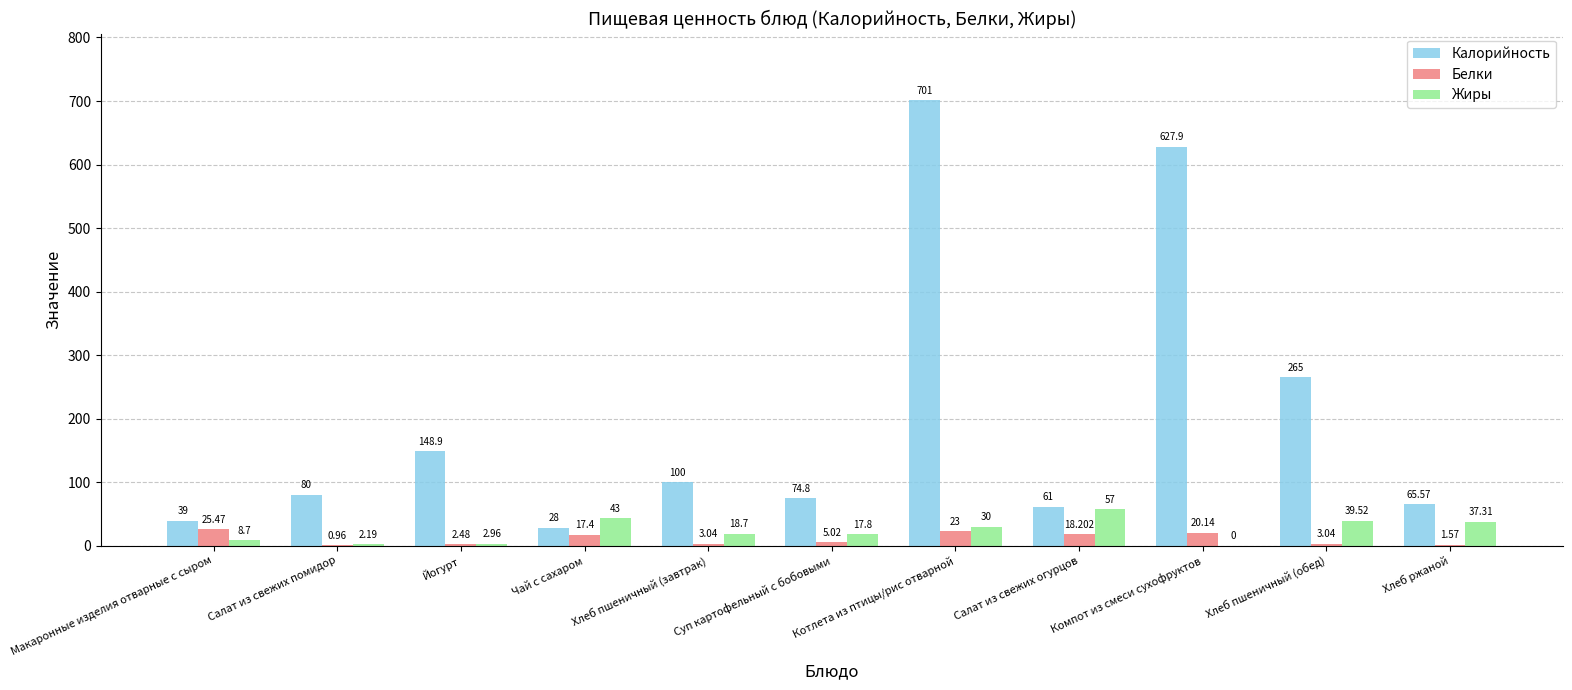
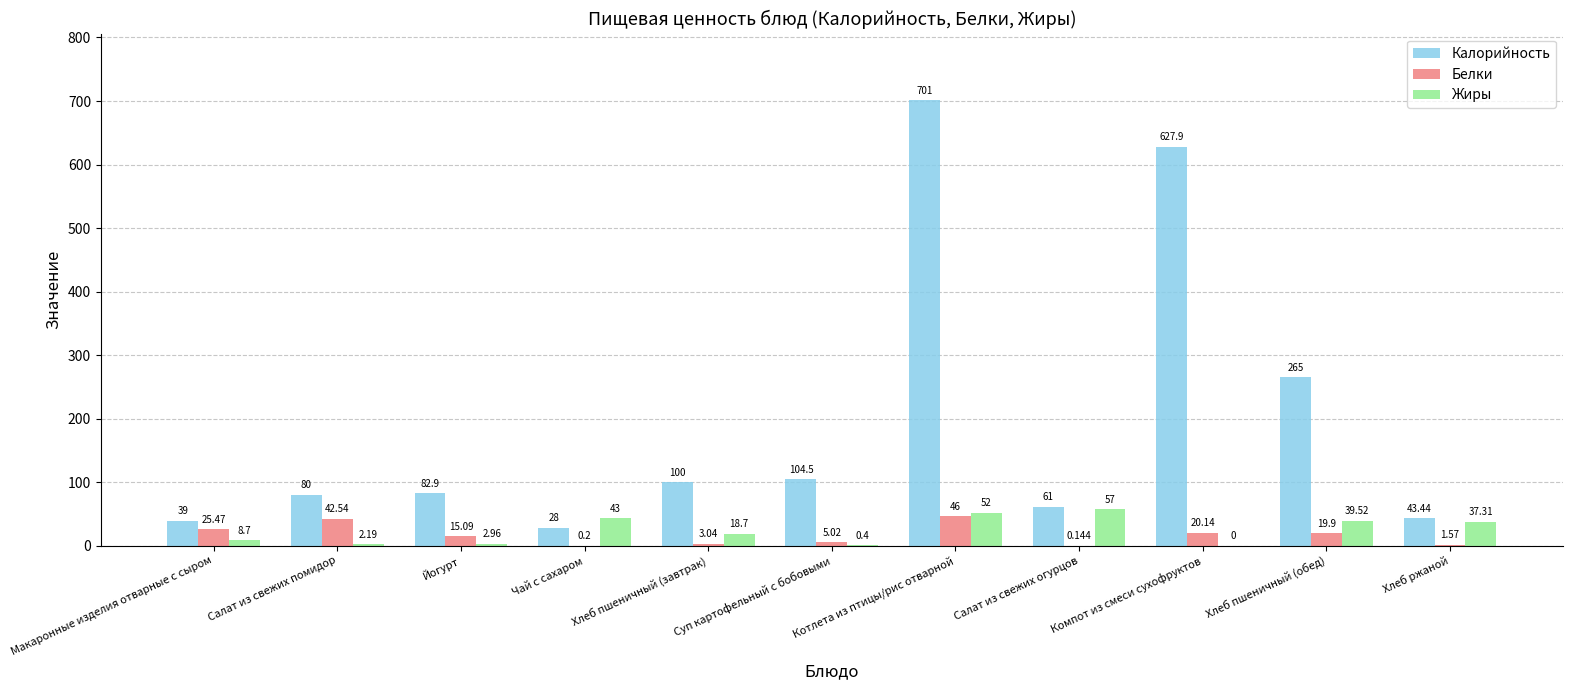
Белки, Салат из свежих помидор: 0.96 -> 42.54
Калорийность, Йогурт: 148.9 -> 82.9
Белки, Йогурт: 2.48 -> 15.09
Белки, Чай с сахаром: 17.4 -> 0.2
Калорийность, Суп картофельный с бобовыми: 74.8 -> 104.5
Жиры, Суп картофельный с бобовыми: 17.8 -> 0.4
Белки, Котлета из птицы/рис отварной: 23 -> 46
Жиры, Котлета из птицы/рис отварной: 30 -> 52
Белки, Салат из свежих огурцов: 18.202 -> 0.144
Белки, Хлеб пшеничный (обед): 3.04 -> 19.9
Калорийность, Хлеб ржаной: 65.57 -> 43.44
